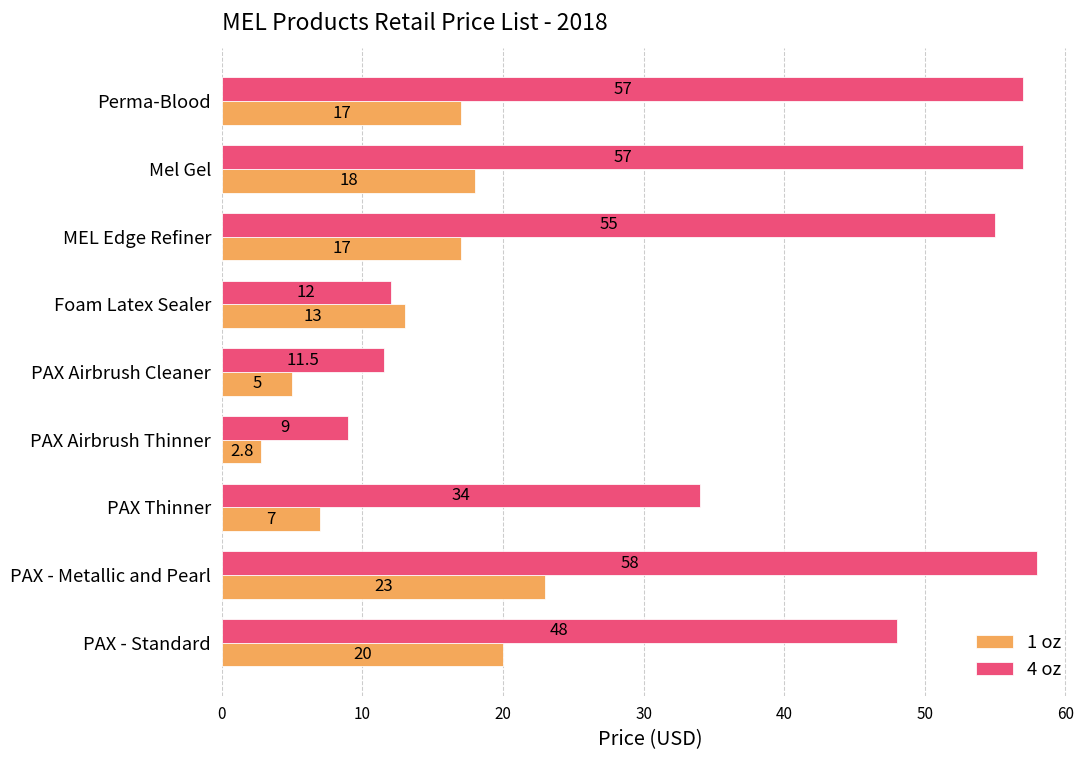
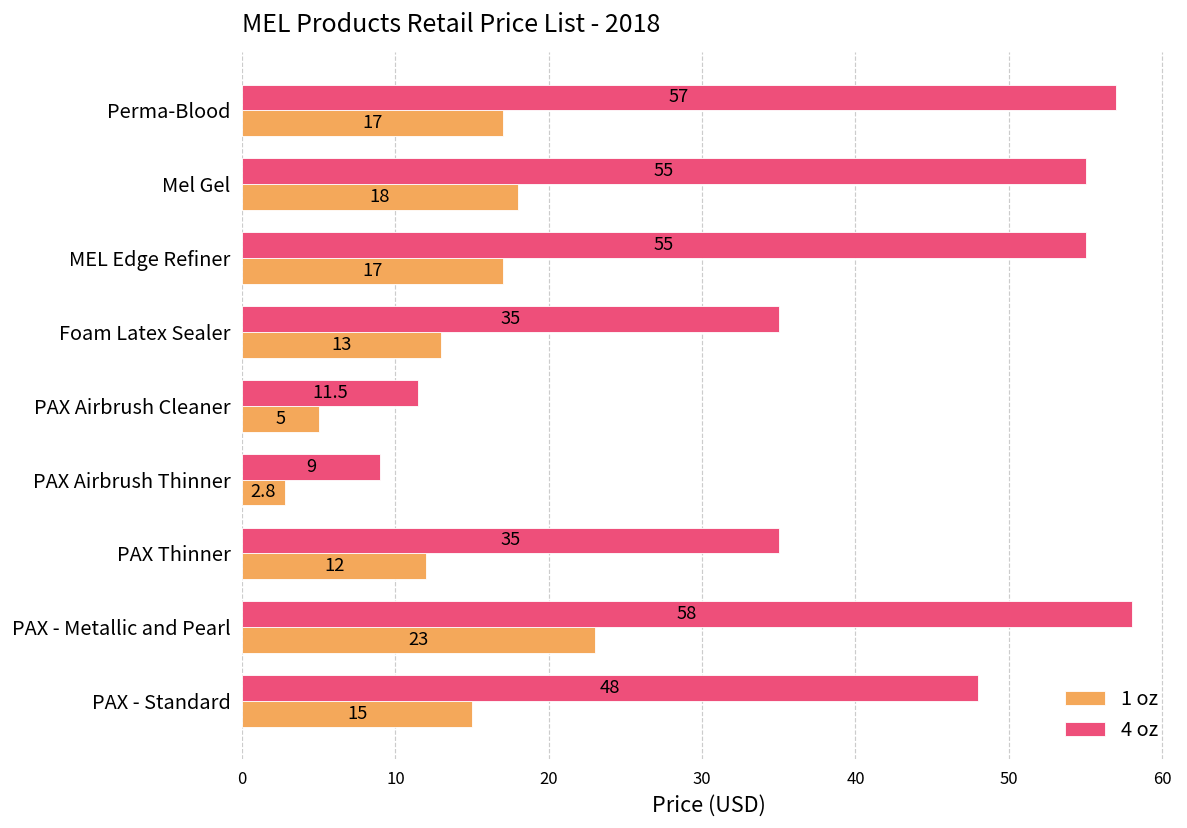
4 oz, Mel Gel: 57 -> 55
4 oz, Foam Latex Sealer: 12 -> 35
4 oz, PAX Thinner: 34 -> 35
1 oz, PAX Thinner: 7 -> 12
1 oz, PAX - Standard: 20 -> 15
